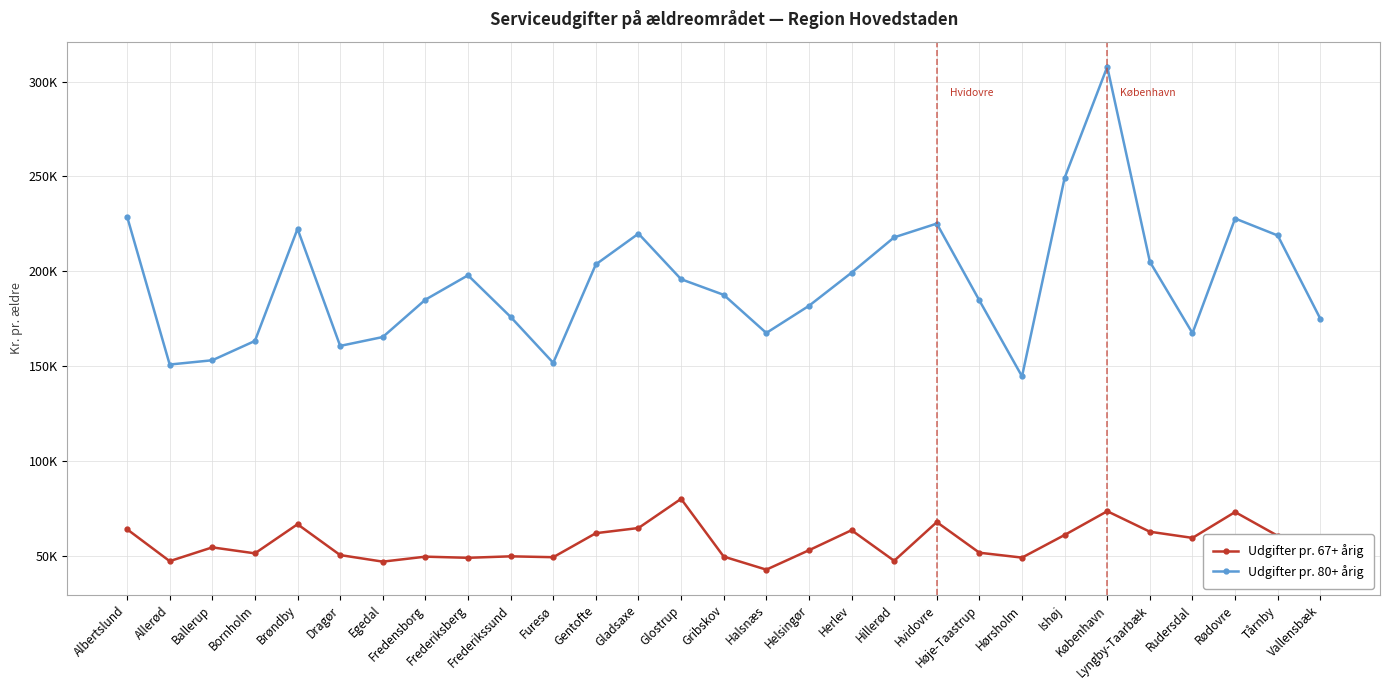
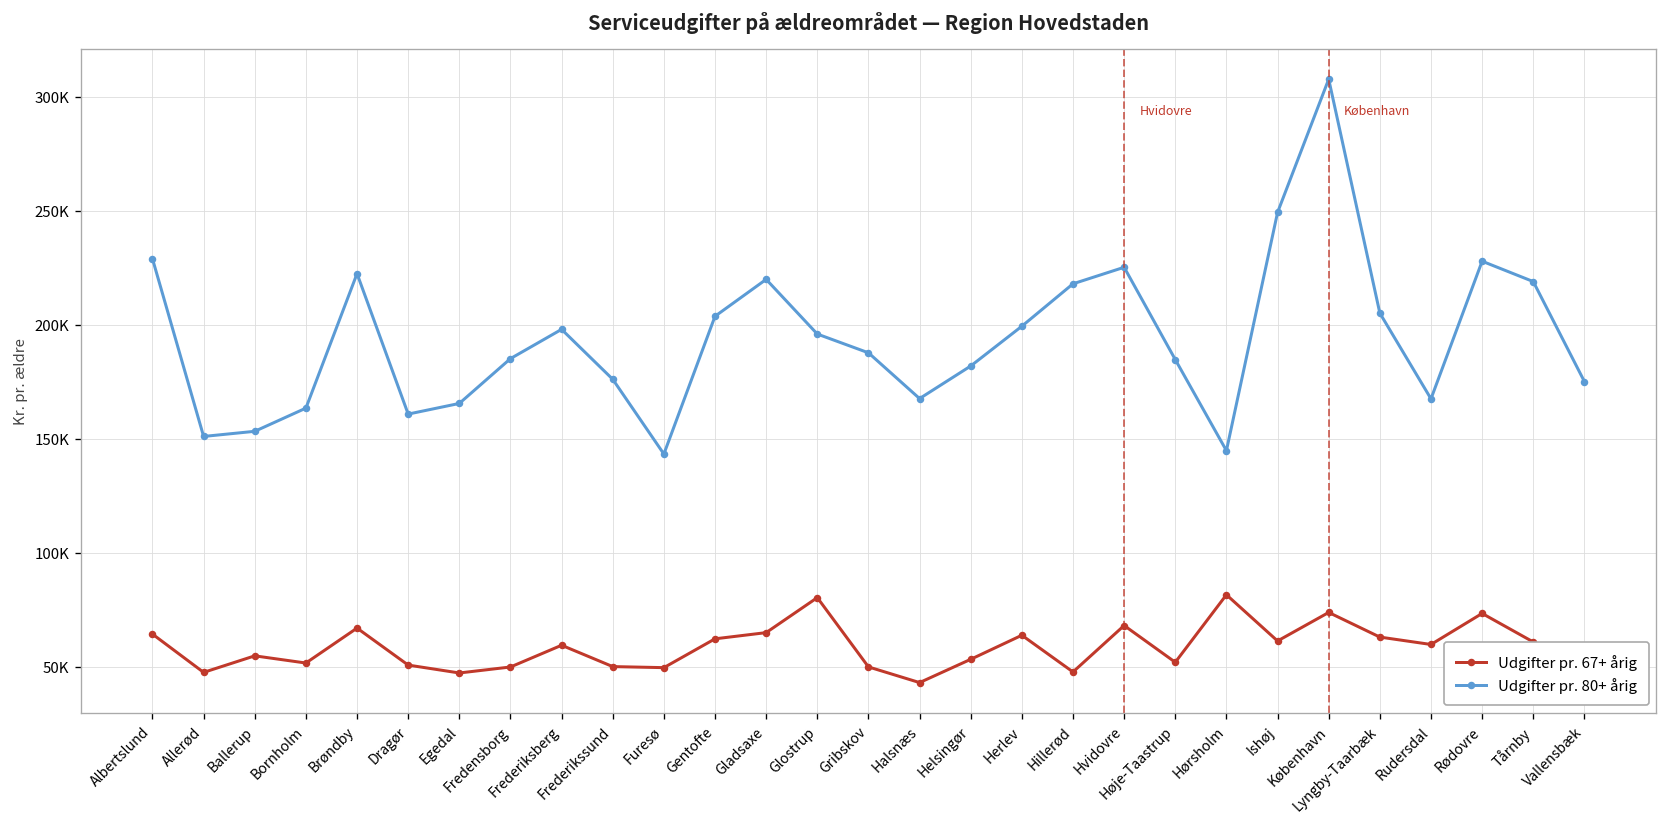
Udgifter pr. 67+ årig, Frederiksberg: 49000 -> 59000
Udgifter pr. 80+ årig, Furesø: 152000 -> 143000
Udgifter pr. 67+ årig, Hørsholm: 49000 -> 82000
